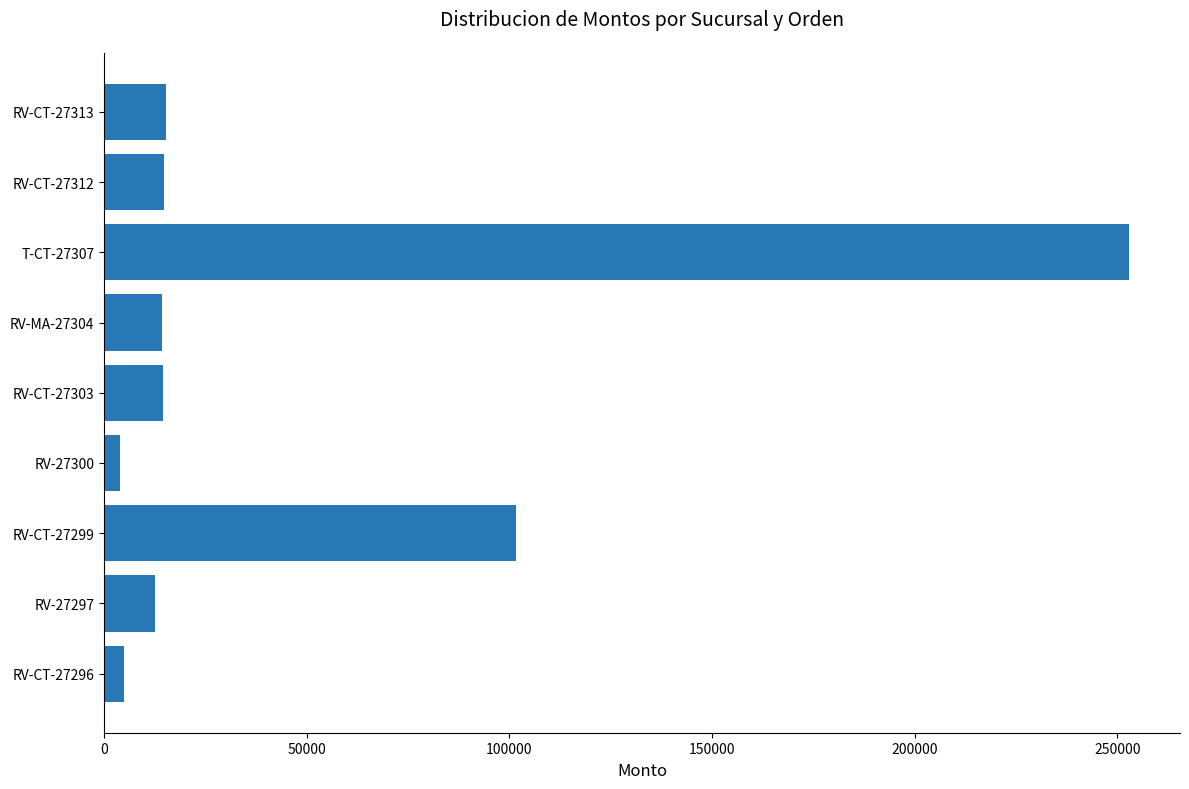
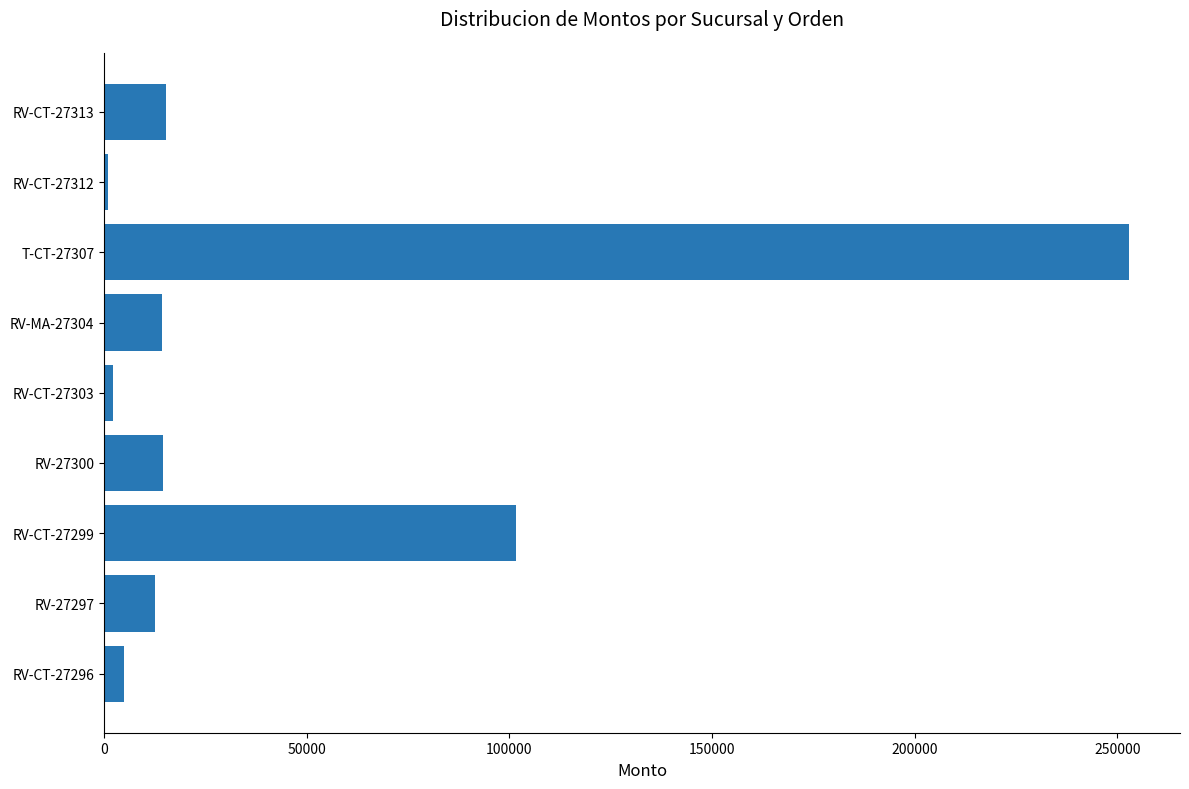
RV-CT-27312: 15000 -> 1000
RV-CT-27303: 15000 -> 2000
RV-27300: 4000 -> 15000
